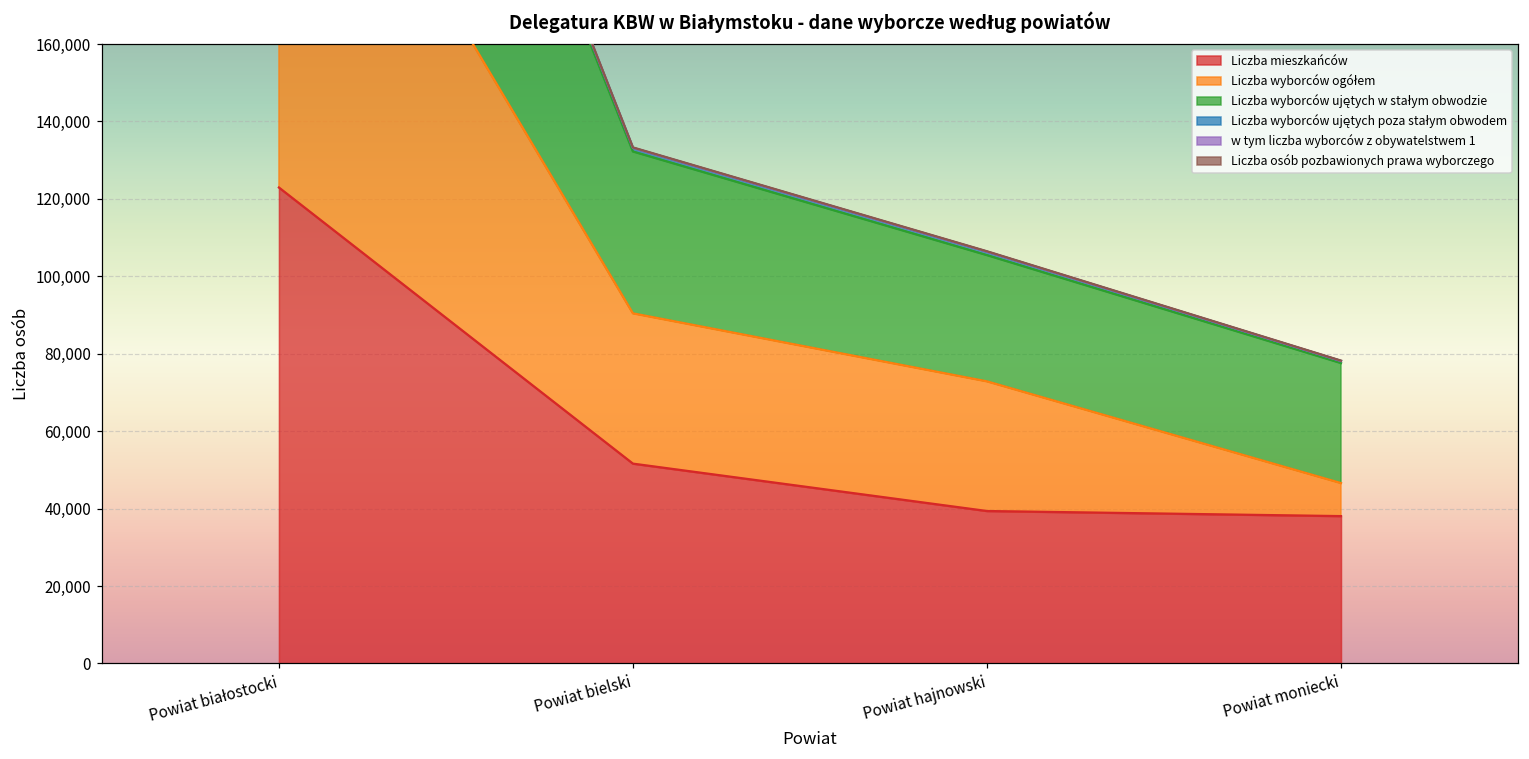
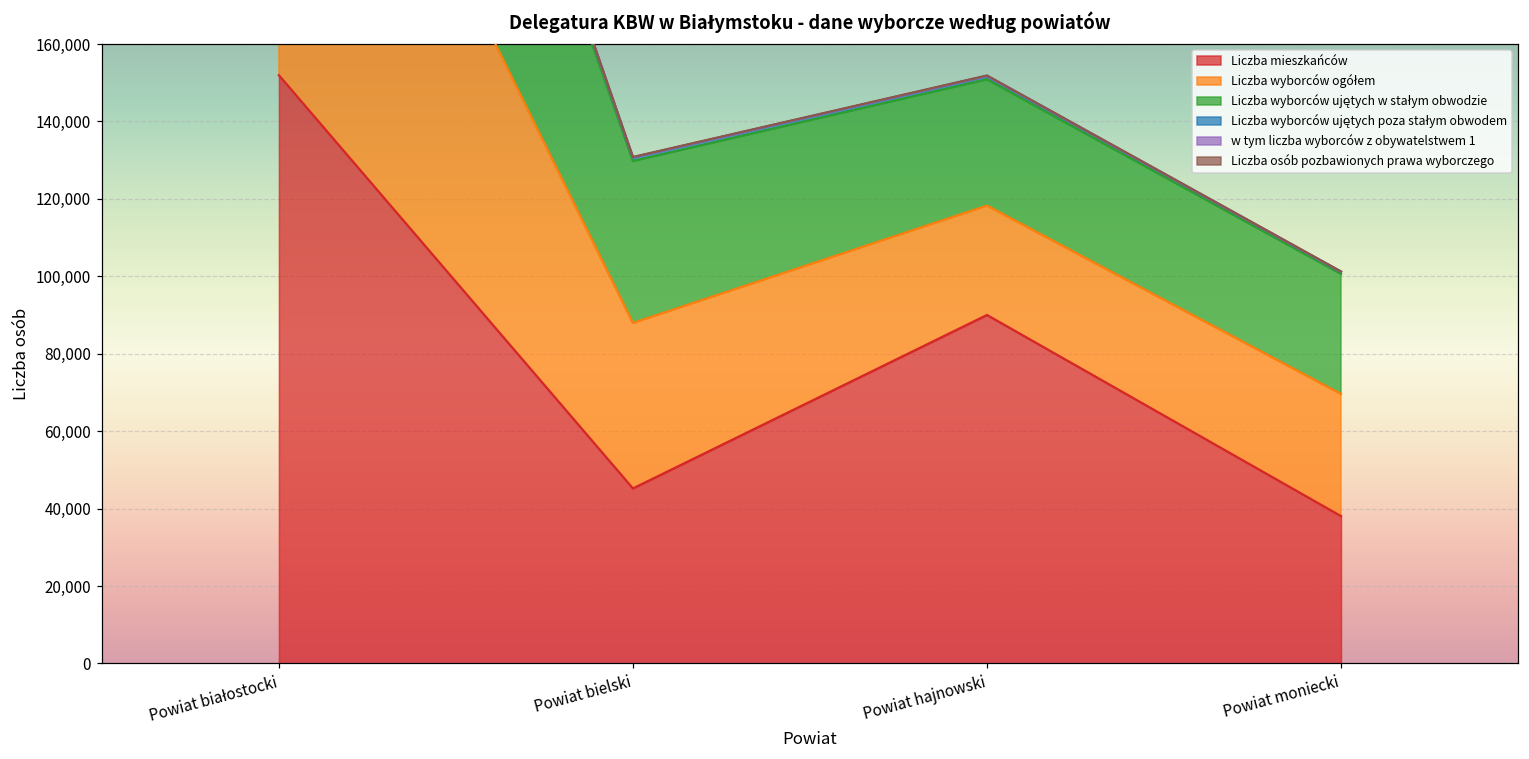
Liczba mieszkańców, Powiat białostocki: 123,000 -> 152,000
Liczba mieszkańców, Powiat bielski: 52,000 -> 45,000
Liczba wyborców ogółem, Powiat bielski: 39,000 -> 43,000
Liczba mieszkańców, Powiat hajnowski: 39,000 -> 90,000
Liczba wyborców ogółem, Powiat hajnowski: 33,000 -> 28,000
Liczba wyborców ogółem, Powiat moniecki: 9,000 -> 32,000
